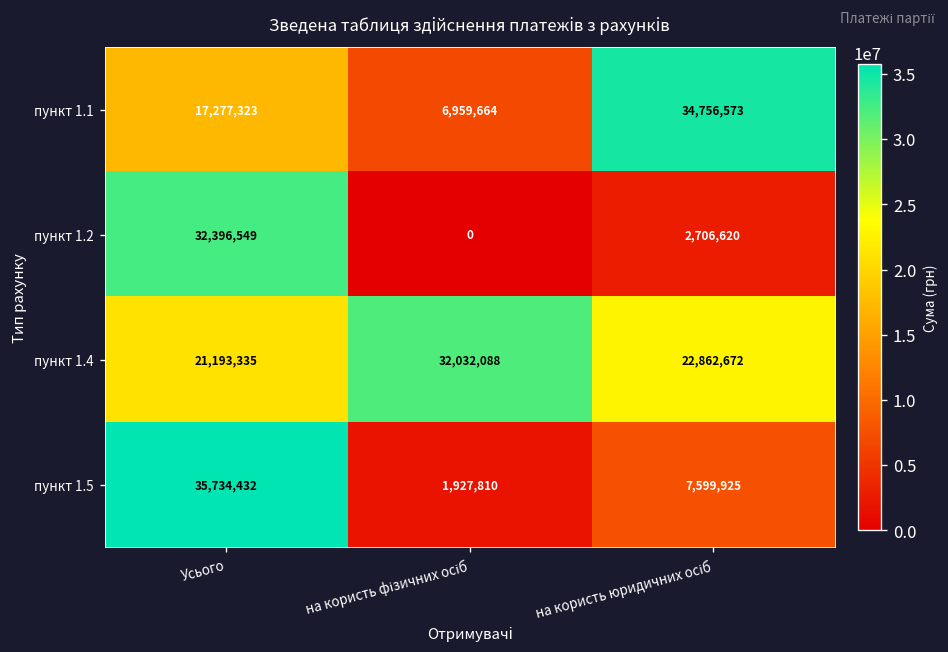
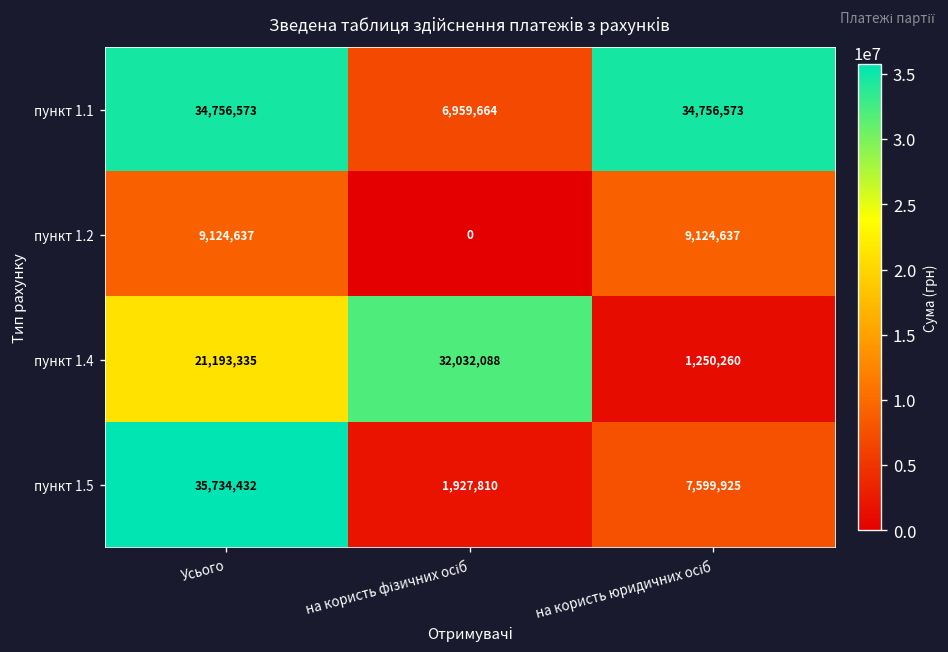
пункт 1.1, Усього: 17,277,323 -> 34,756,573
пункт 1.2, Усього: 32,396,549 -> 9,124,637
пункт 1.2, на користь юридичних осіб: 2,706,620 -> 9,124,637
пункт 1.4, на користь юридичних осіб: 22,862,672 -> 1,250,260
